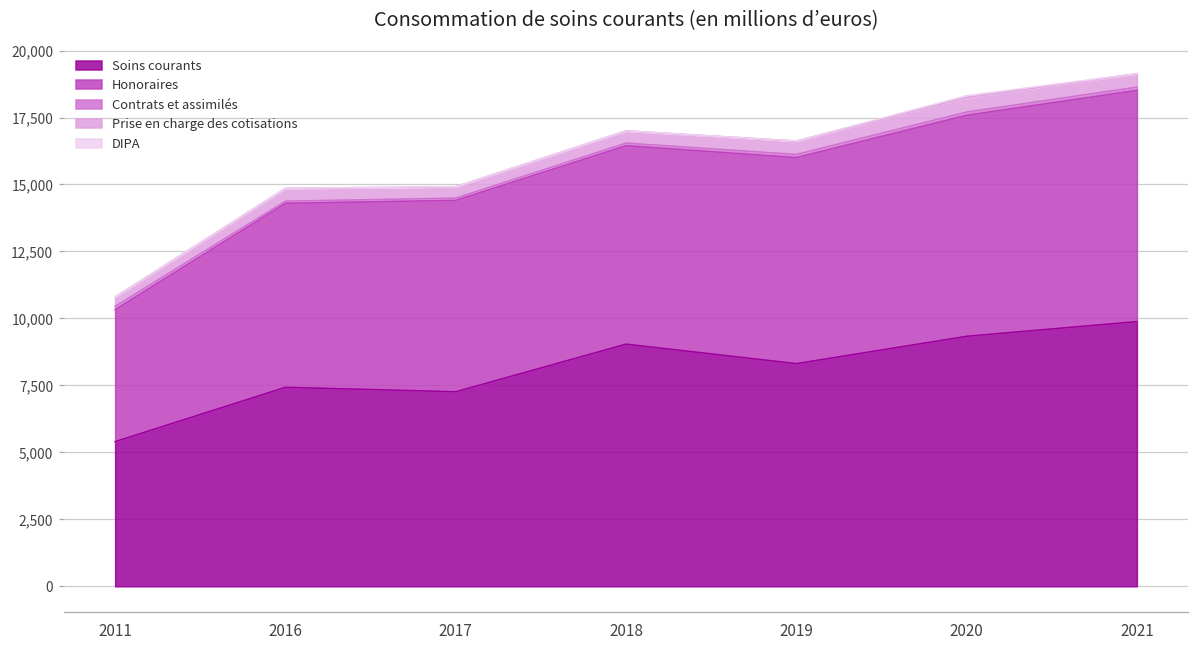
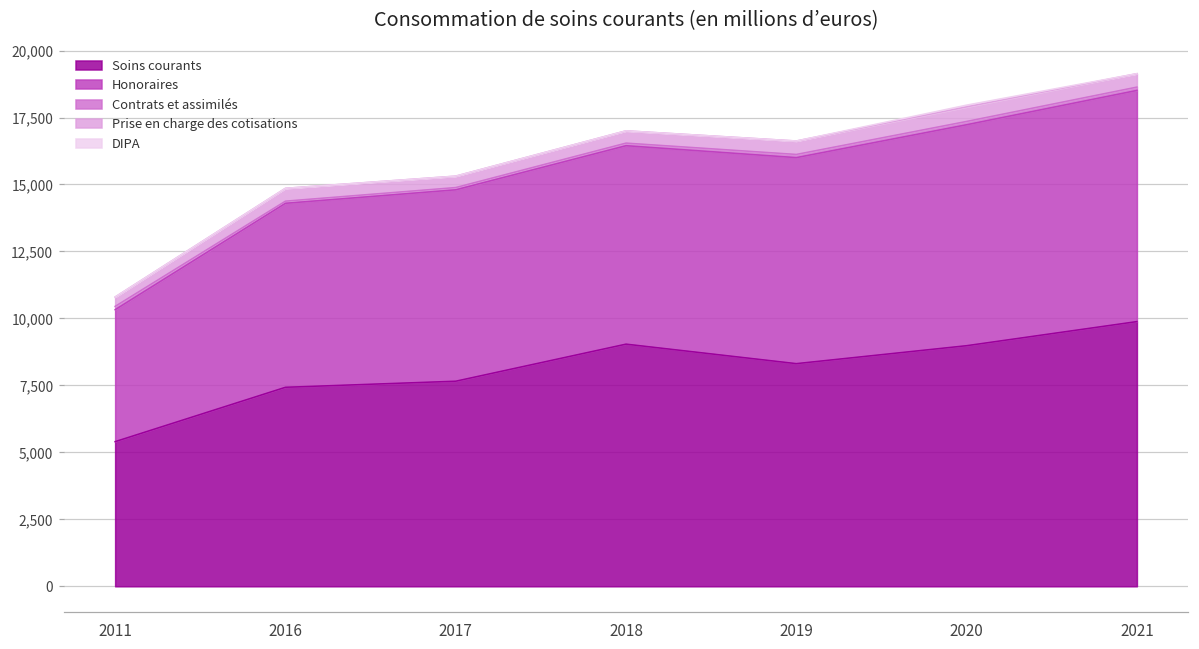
Soins courants, 2017: 7,300 -> 7,700
Soins courants, 2020: 9,300 -> 9,000
